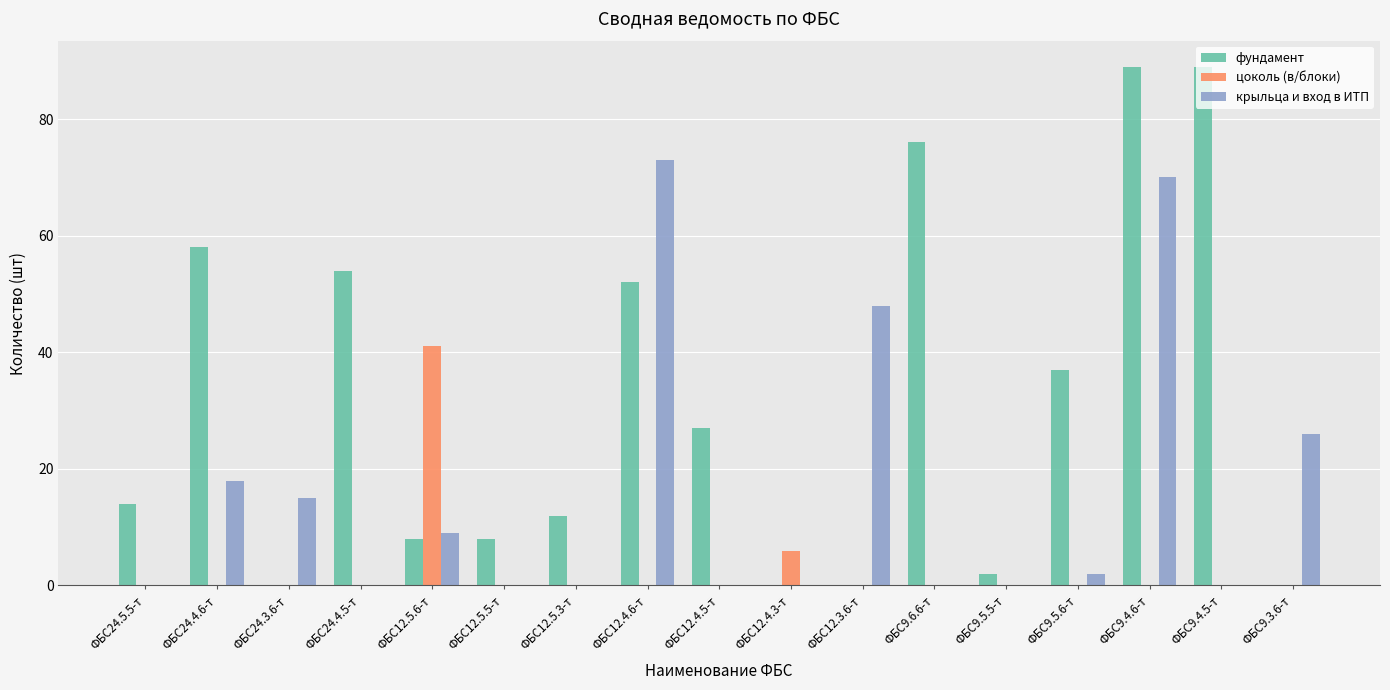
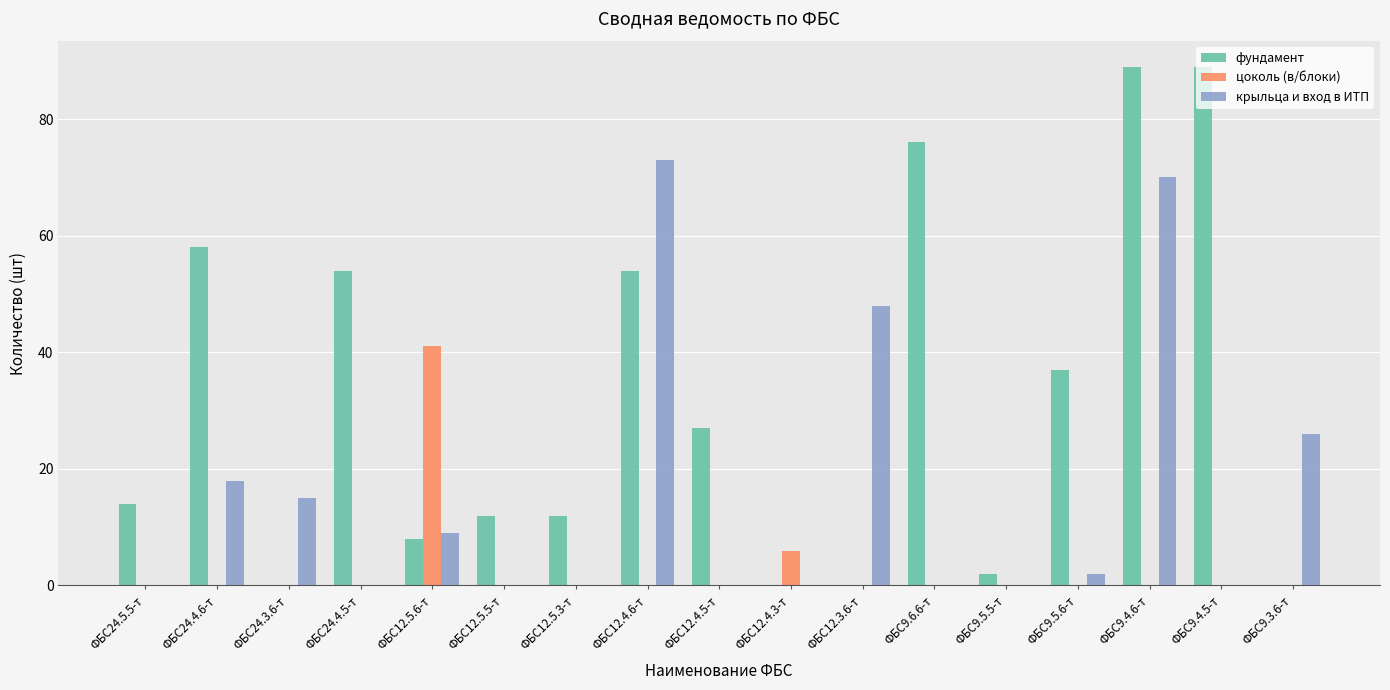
фундамент, ФБС12.5.5-т: 8 -> 12
фундамент, ФБС12.4.6-т: 52 -> 54
